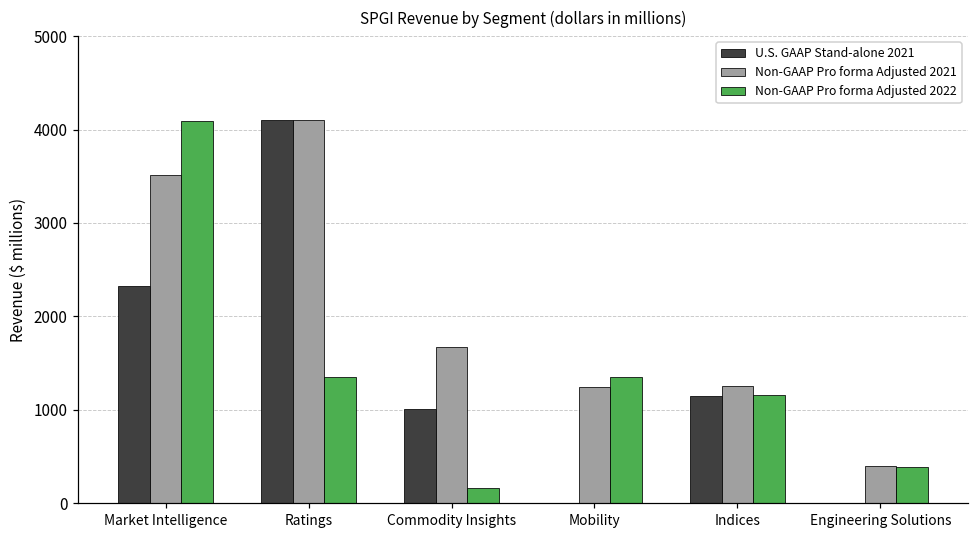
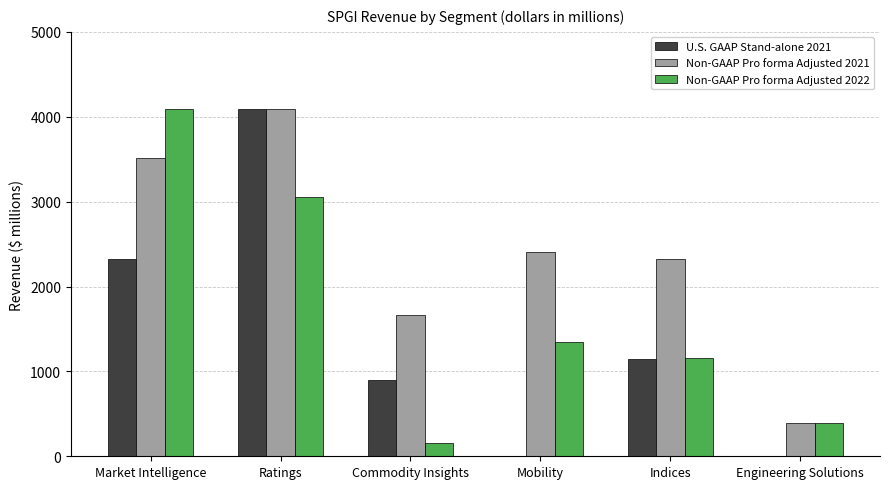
Non-GAAP Pro forma Adjusted 2022, Ratings: 1300 -> 3100
U.S. GAAP Stand-alone 2021, Commodity Insights: 1000 -> 900
Non-GAAP Pro forma Adjusted 2021, Mobility: 1200 -> 2400
Non-GAAP Pro forma Adjusted 2021, Indices: 1300 -> 2300
